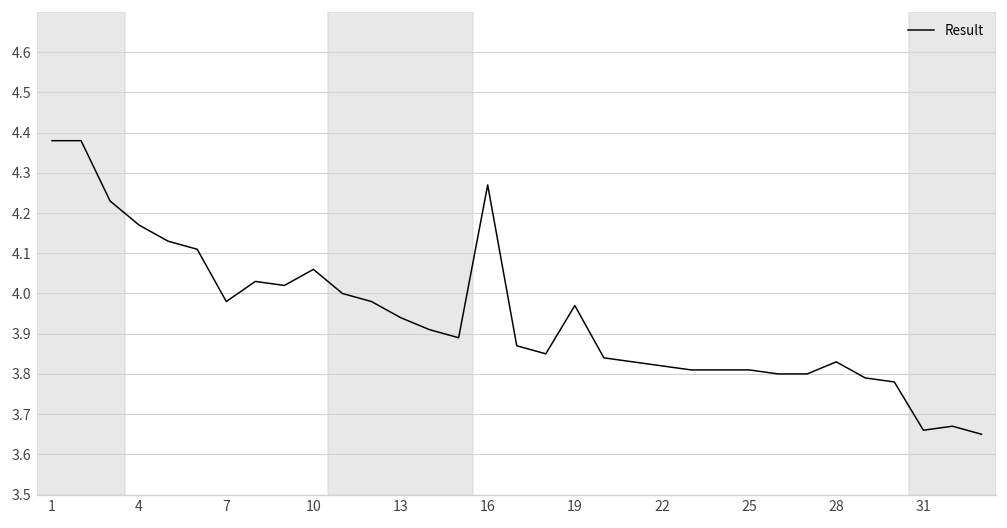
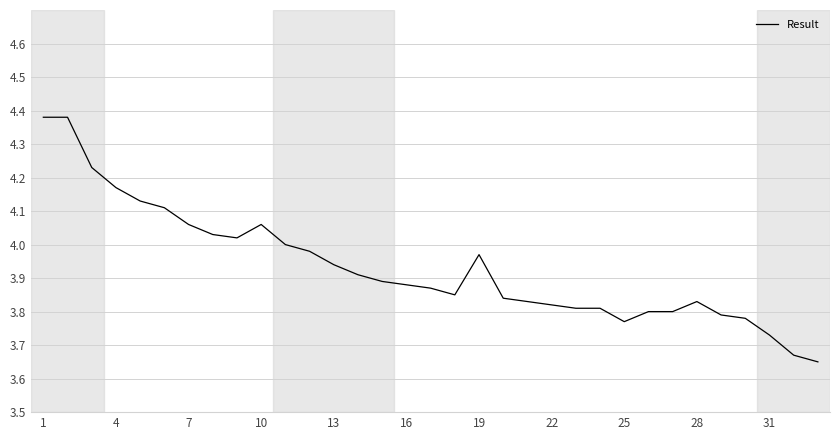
7: 3.98 -> 4.06
16: 4.27 -> 3.88
25: 3.81 -> 3.77
31: 3.66 -> 3.73
